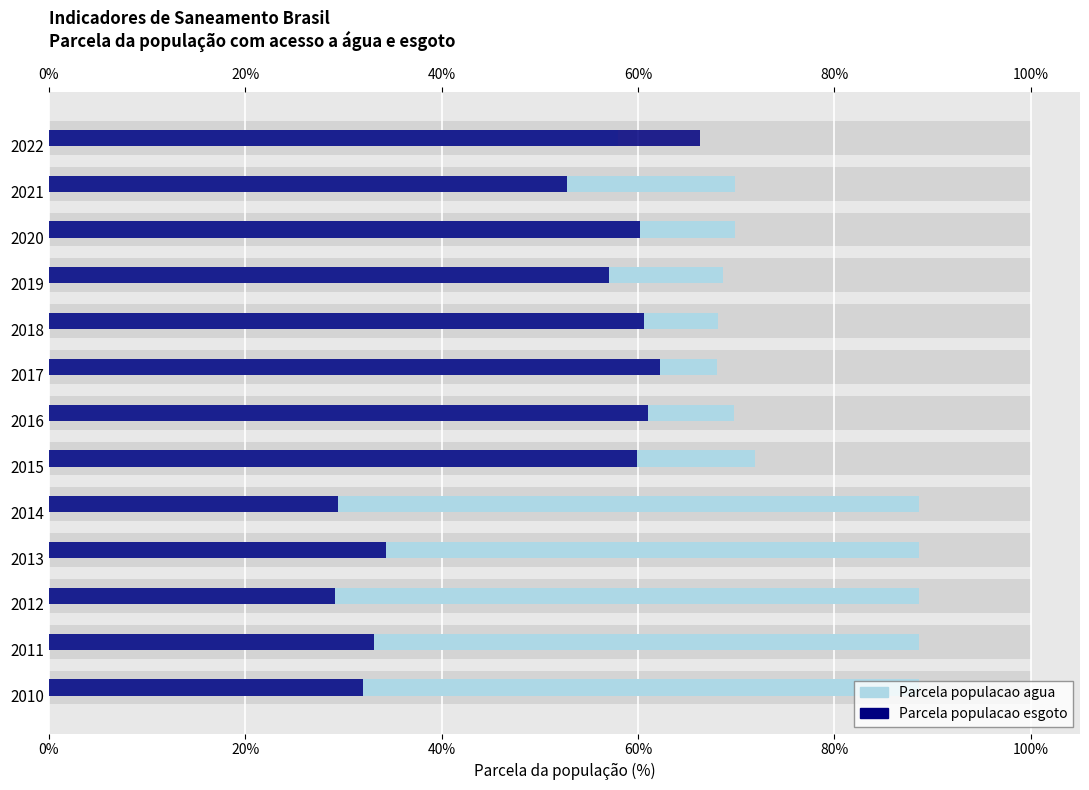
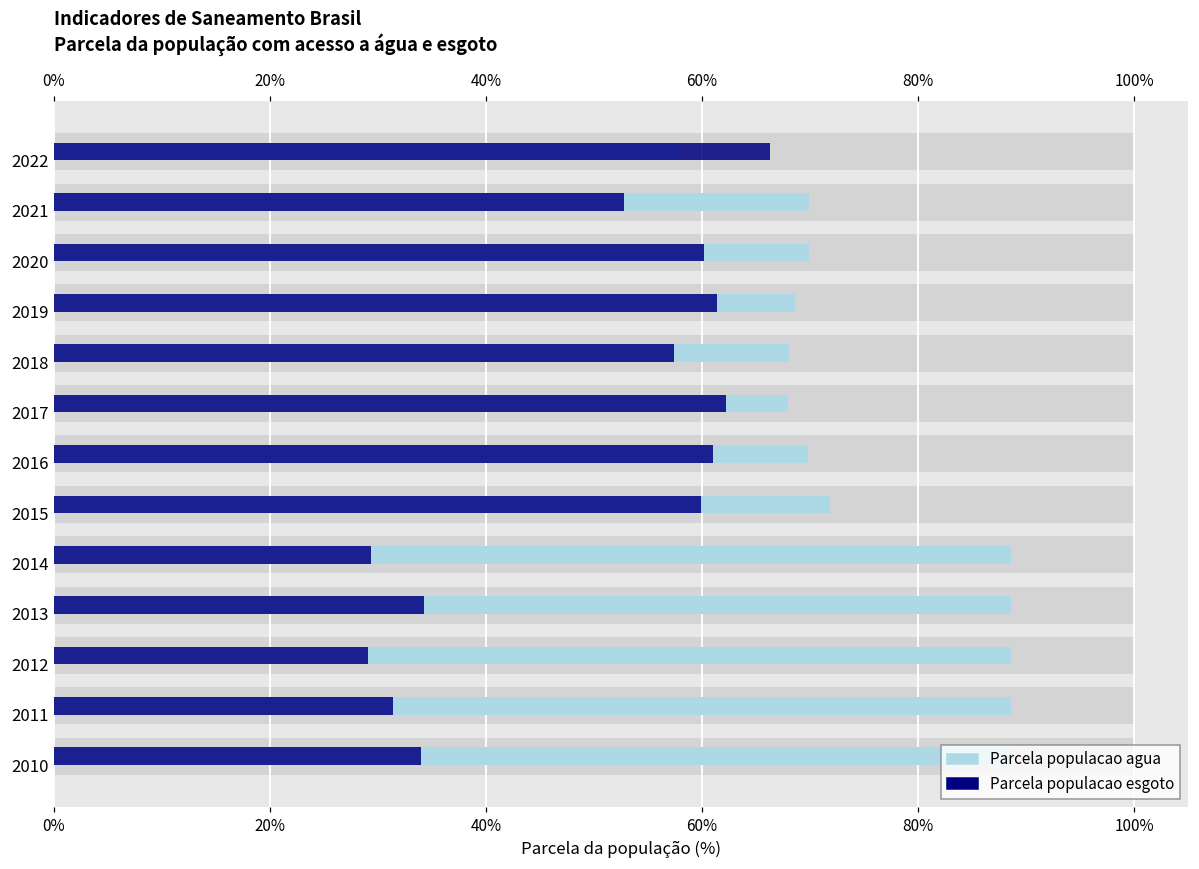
Parcela populacao esgoto, 2019: 57% -> 61%
Parcela populacao esgoto, 2018: 61% -> 57%
Parcela populacao esgoto, 2011: 33% -> 31%
Parcela populacao esgoto, 2010: 32% -> 34%
